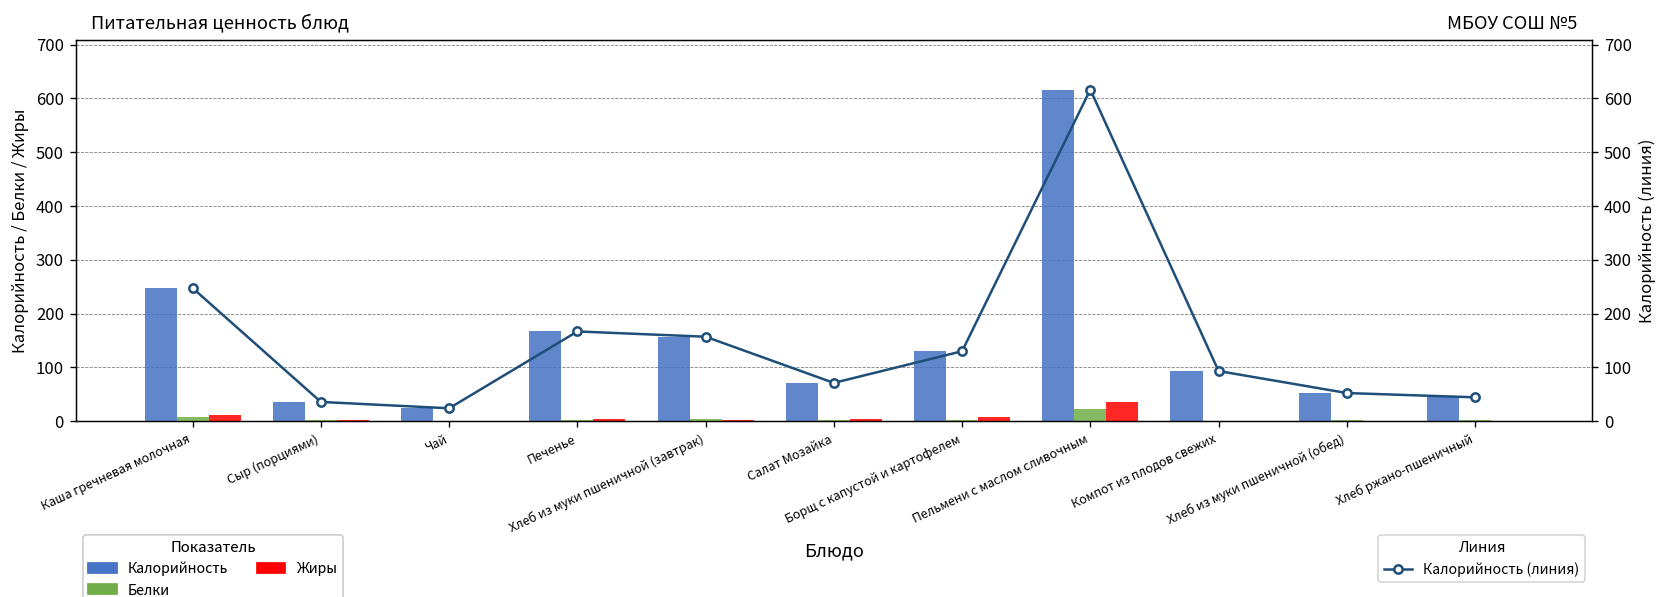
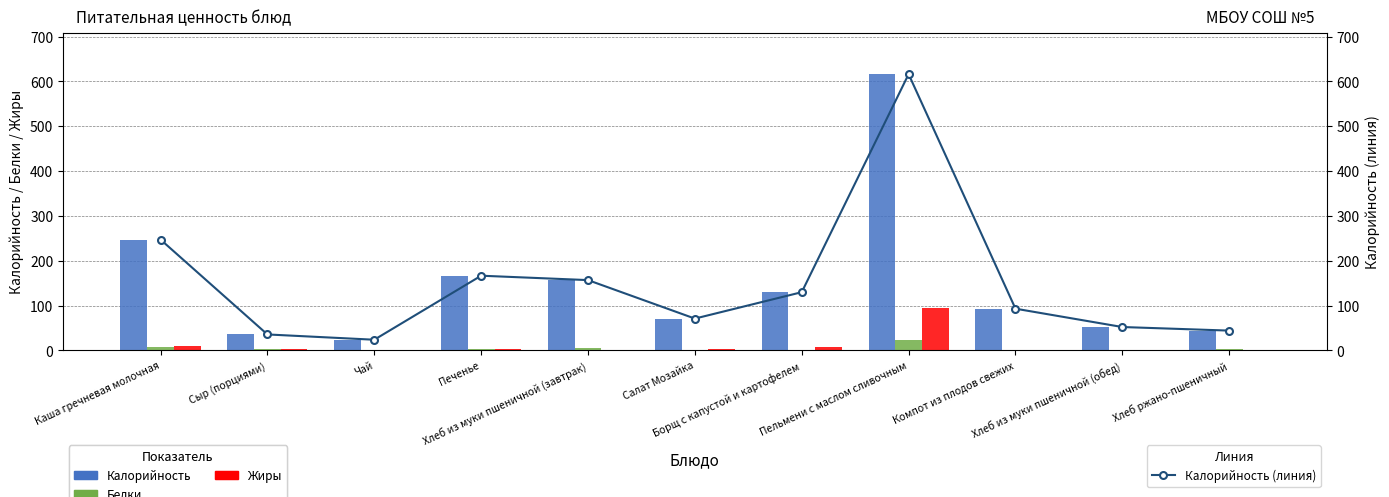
Жиры, Пельмени с маслом сливочным: 40 -> 100
